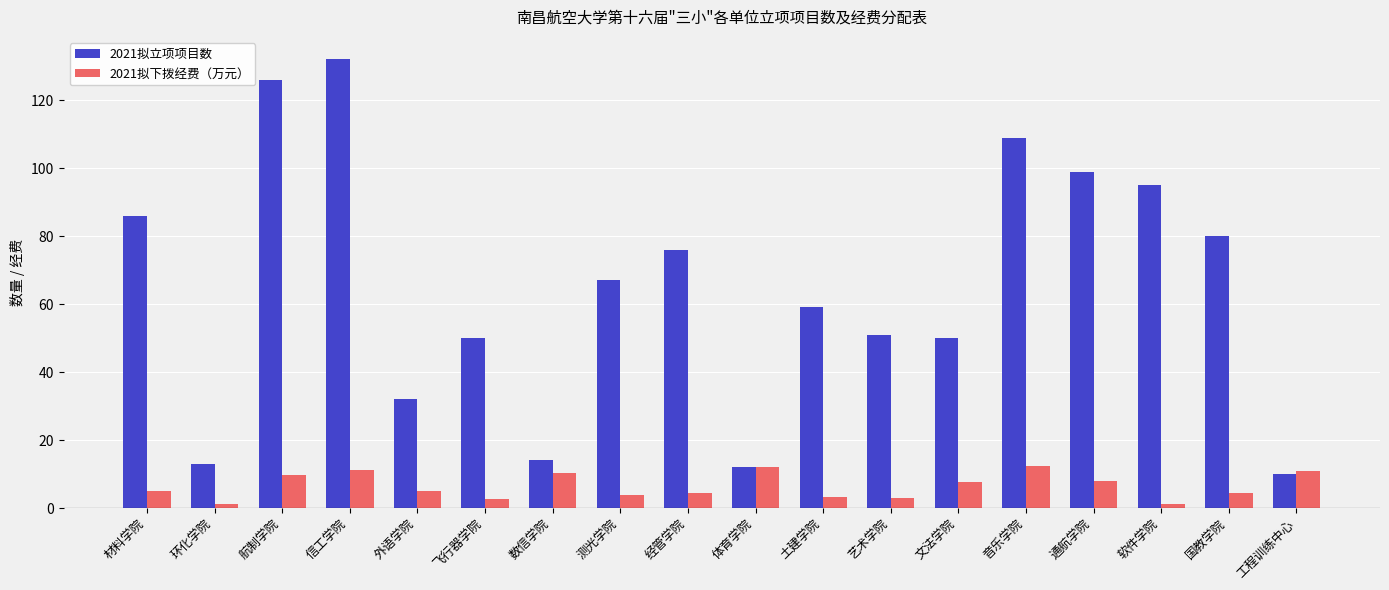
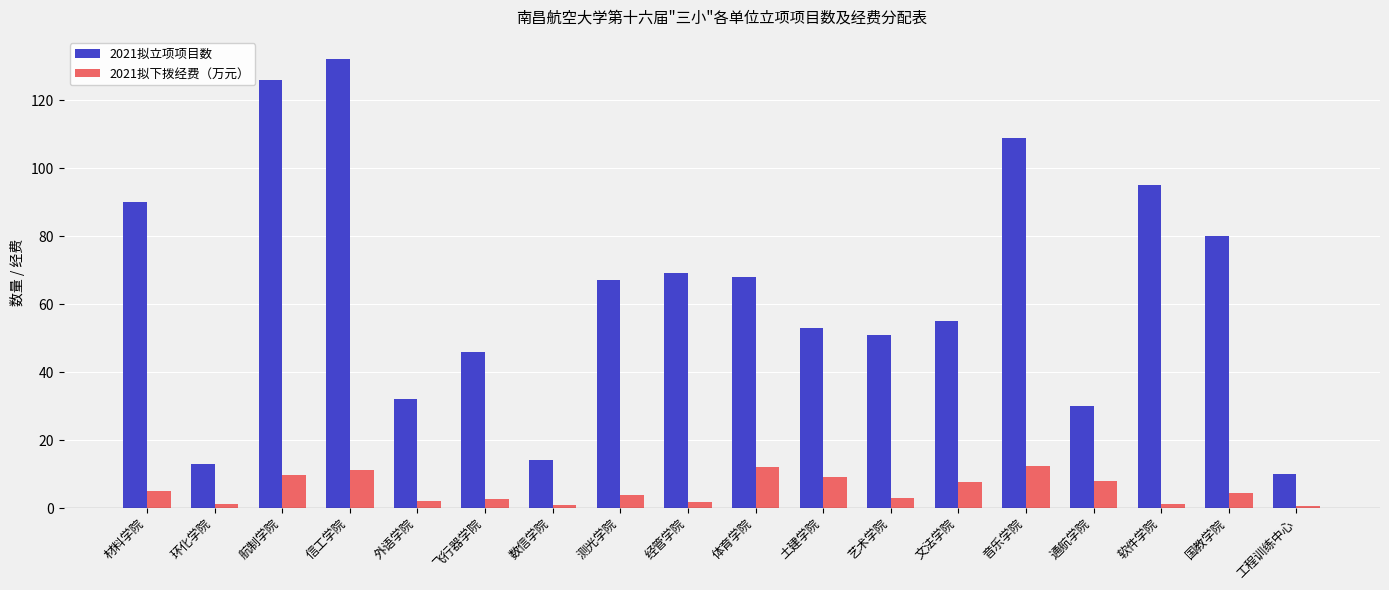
2021拟立项项目数, 材料学院: 86 -> 90
2021拟下拨经费（万元）, 外语学院: 5 -> 2
2021拟立项项目数, 飞行器学院: 50 -> 46
2021拟下拨经费（万元）, 数信学院: 10 -> 1
2021拟立项项目数, 经管学院: 76 -> 69
2021拟下拨经费（万元）, 经管学院: 4 -> 2
2021拟立项项目数, 体育学院: 12 -> 68
2021拟立项项目数, 土建学院: 59 -> 53
2021拟下拨经费（万元）, 土建学院: 3 -> 9
2021拟立项项目数, 文法学院: 50 -> 55
2021拟立项项目数, 通航学院: 99 -> 30
2021拟下拨经费（万元）, 工程训练中心: 11 -> 1
